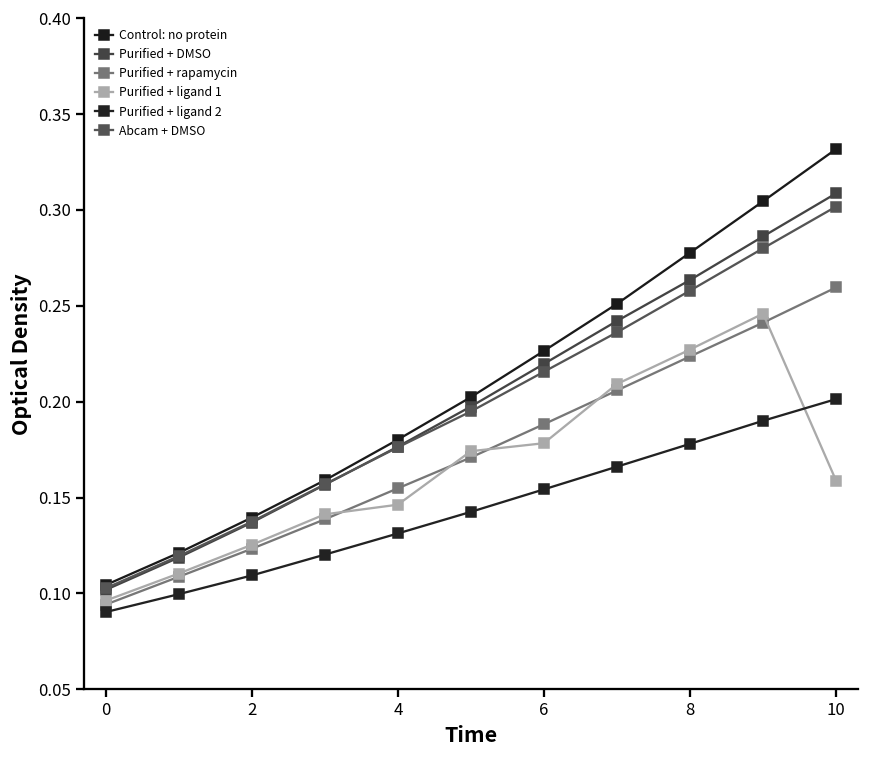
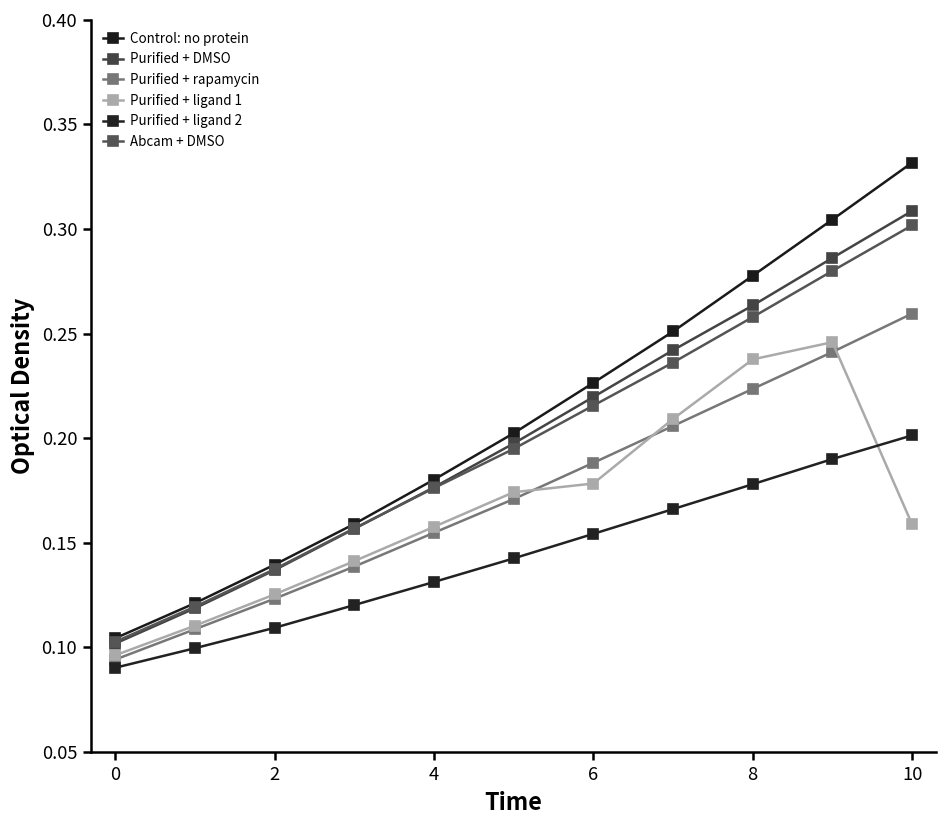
Purified + ligand 1, 4: 0.146 -> 0.158
Purified + ligand 1, 8: 0.227 -> 0.238
